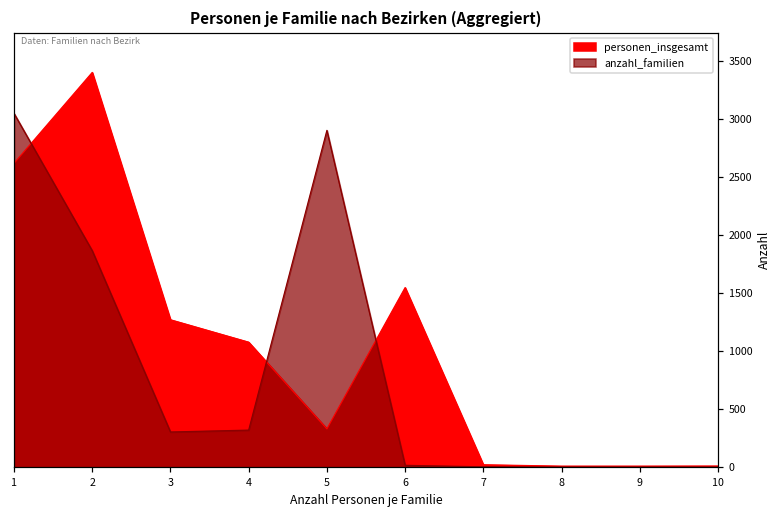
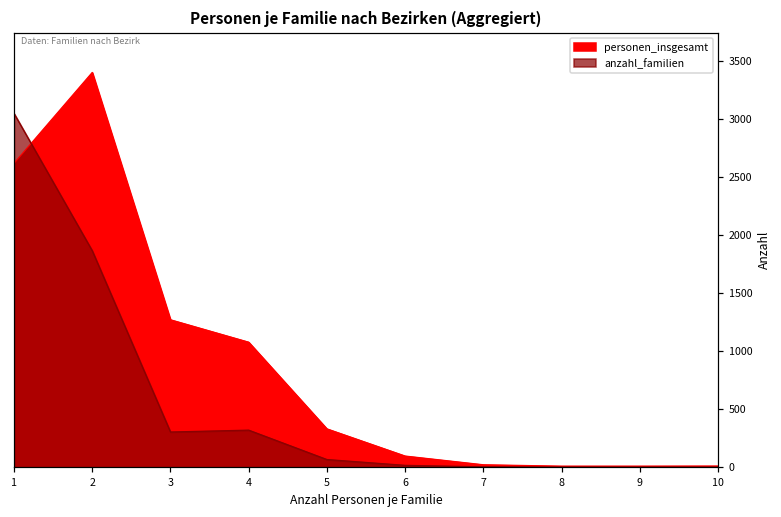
anzahl_familien, 5: 2900 -> 70
personen_insgesamt, 6: 1550 -> 100
